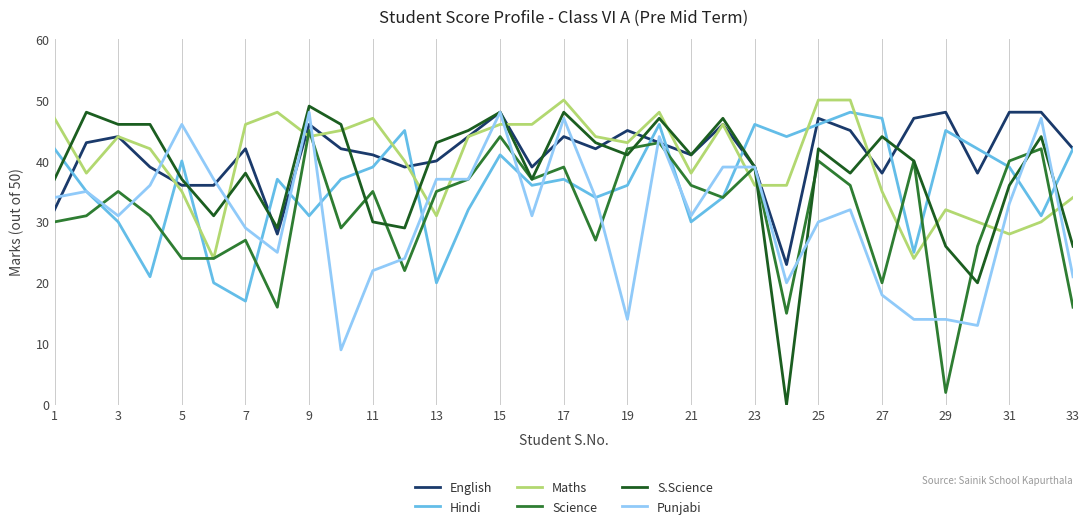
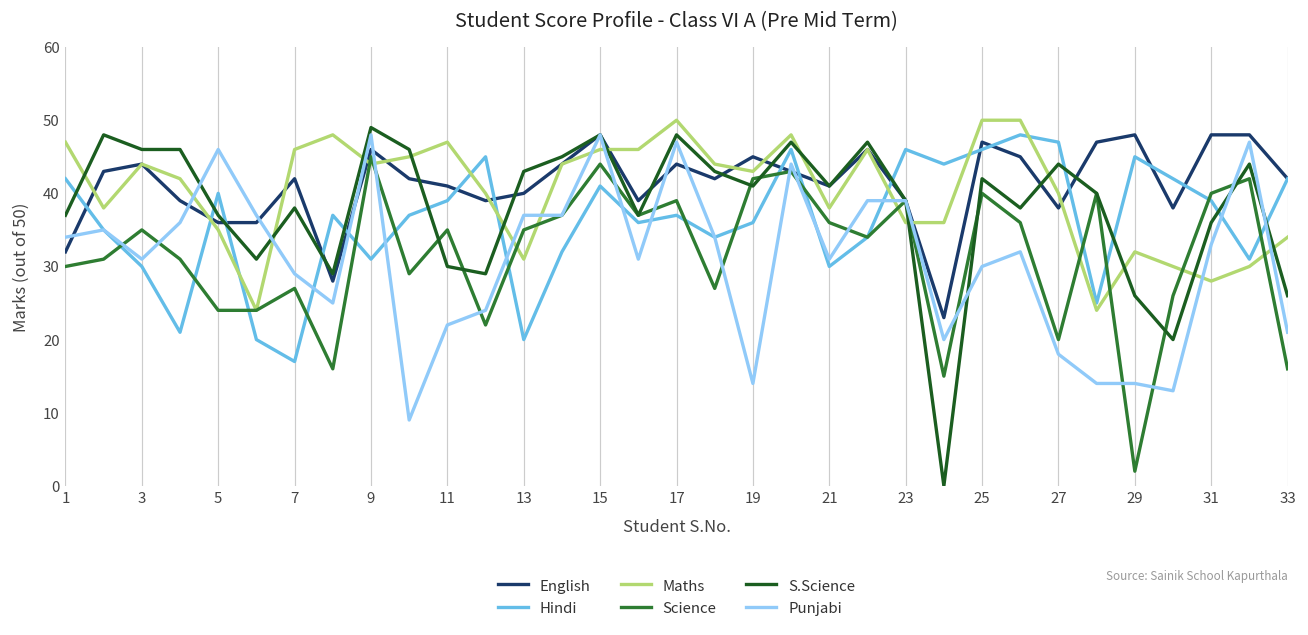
Maths, 27: 35 -> 40
